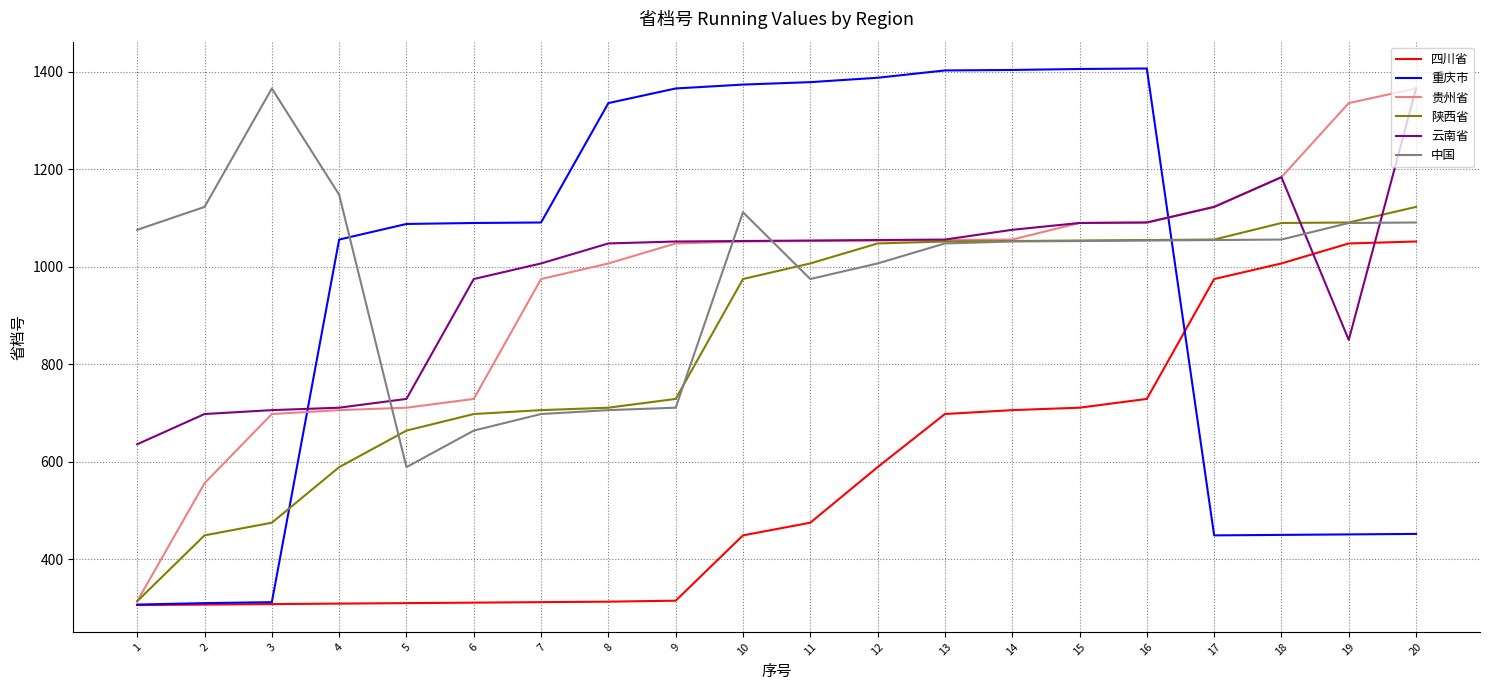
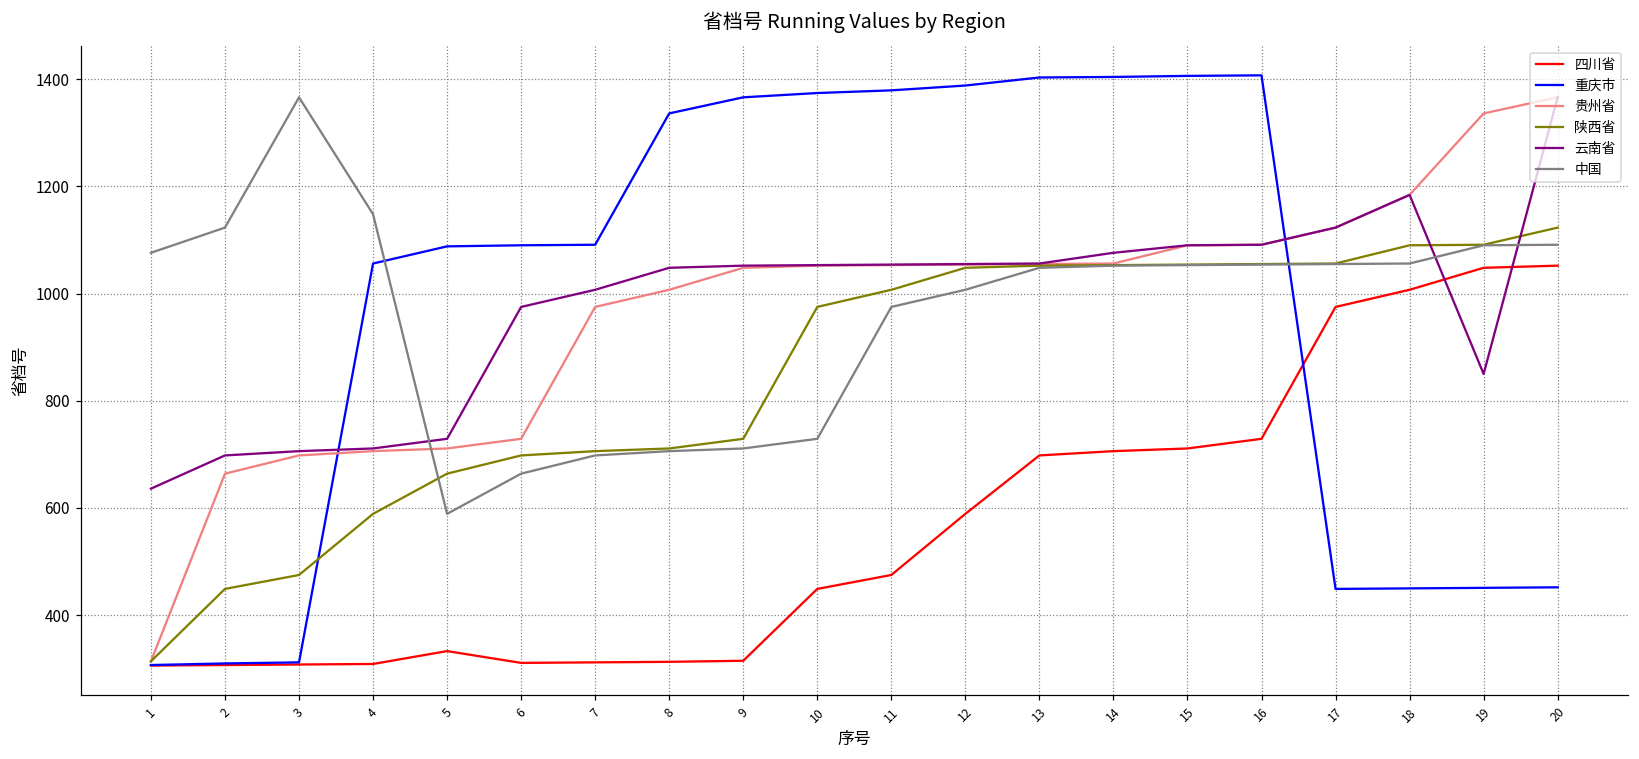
贵州省, 2: 560 -> 660
四川省, 5: 310 -> 330
中国, 10: 1110 -> 730
